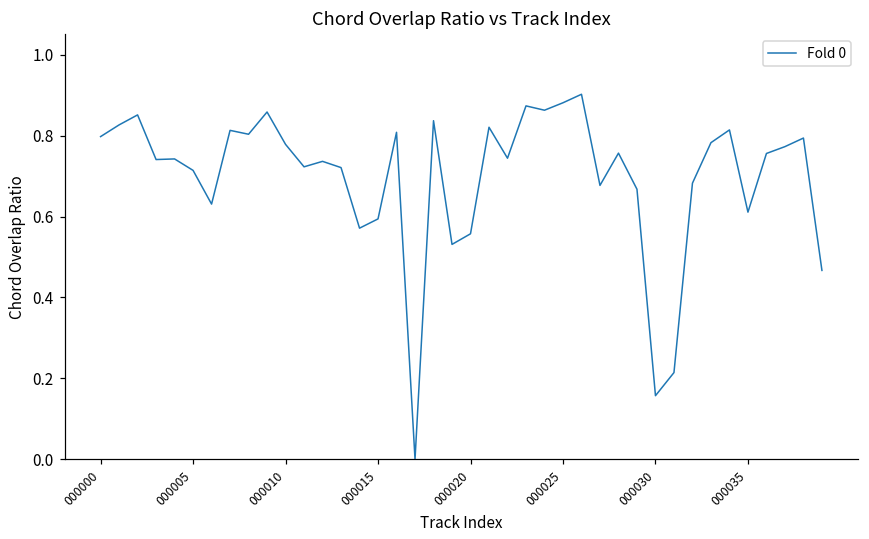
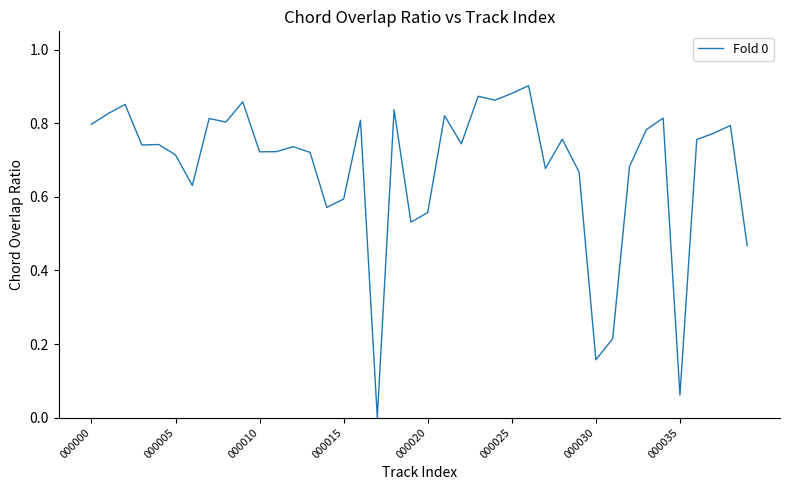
000010: 0.78 -> 0.72
000035: 0.61 -> 0.06
